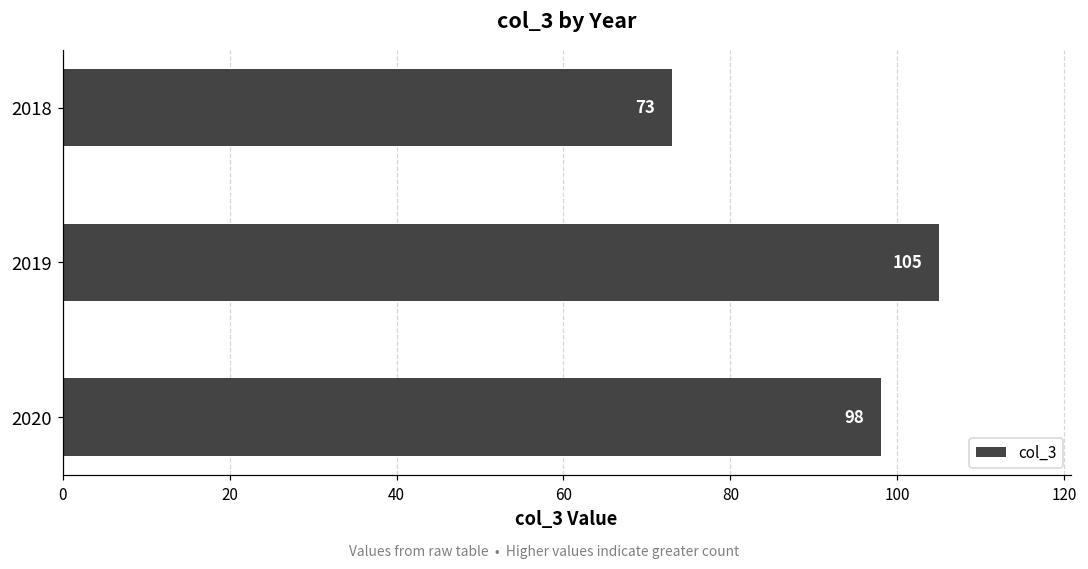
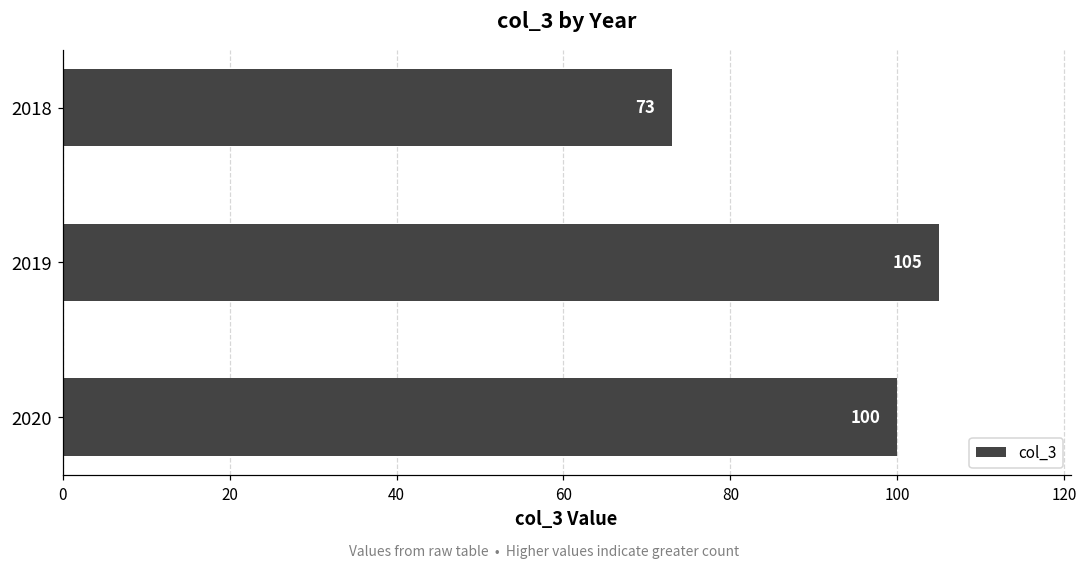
2020: 98 -> 100
